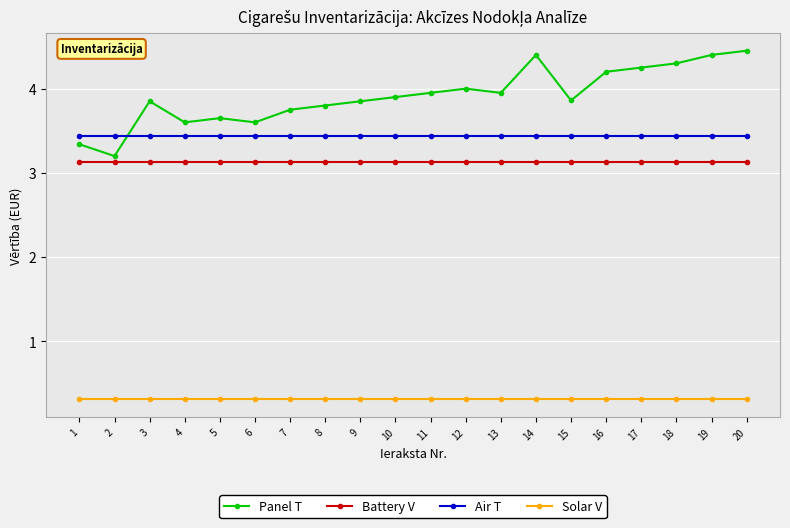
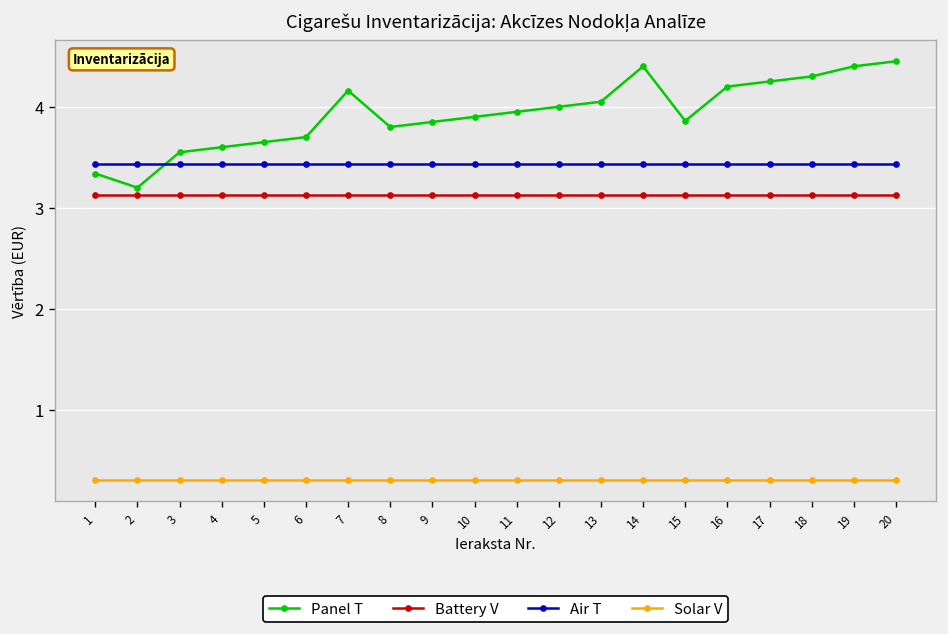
Panel T, 3: 3.9 -> 3.6
Panel T, 6: 3.6 -> 3.7
Panel T, 7: 3.8 -> 4.2
Panel T, 13: 4.0 -> 4.1
